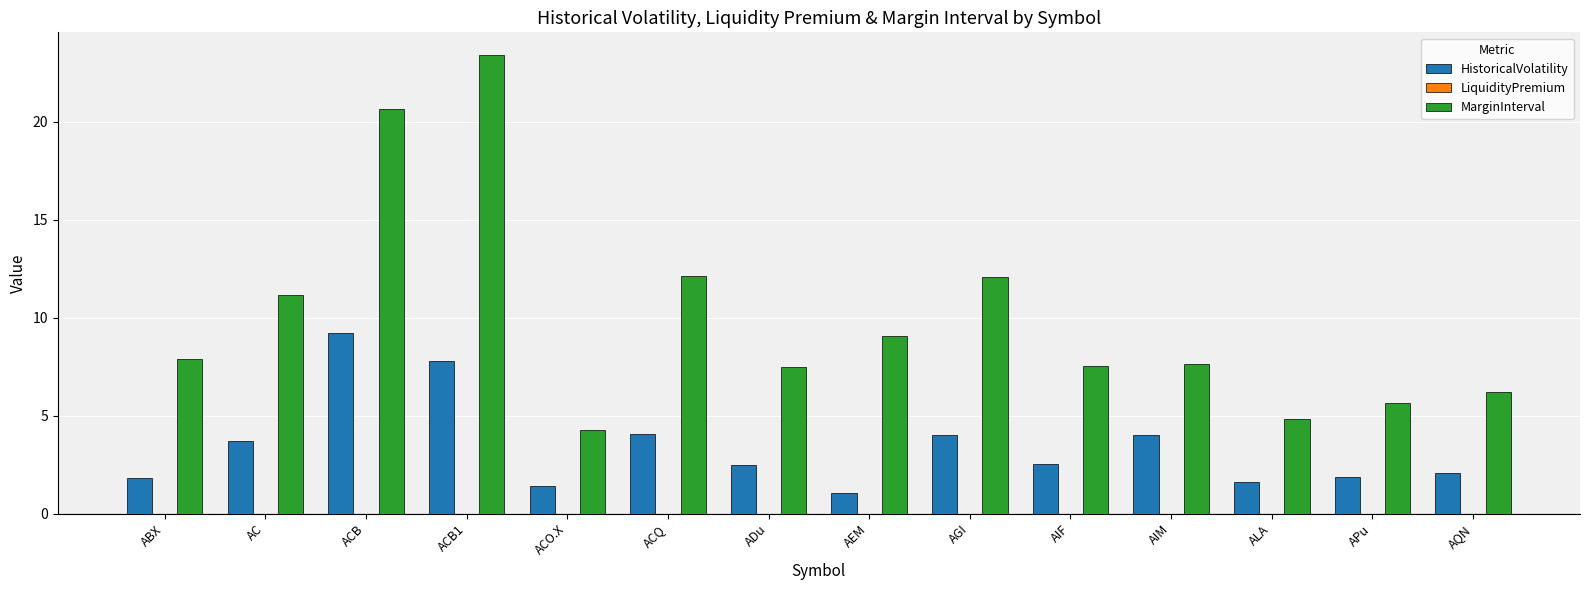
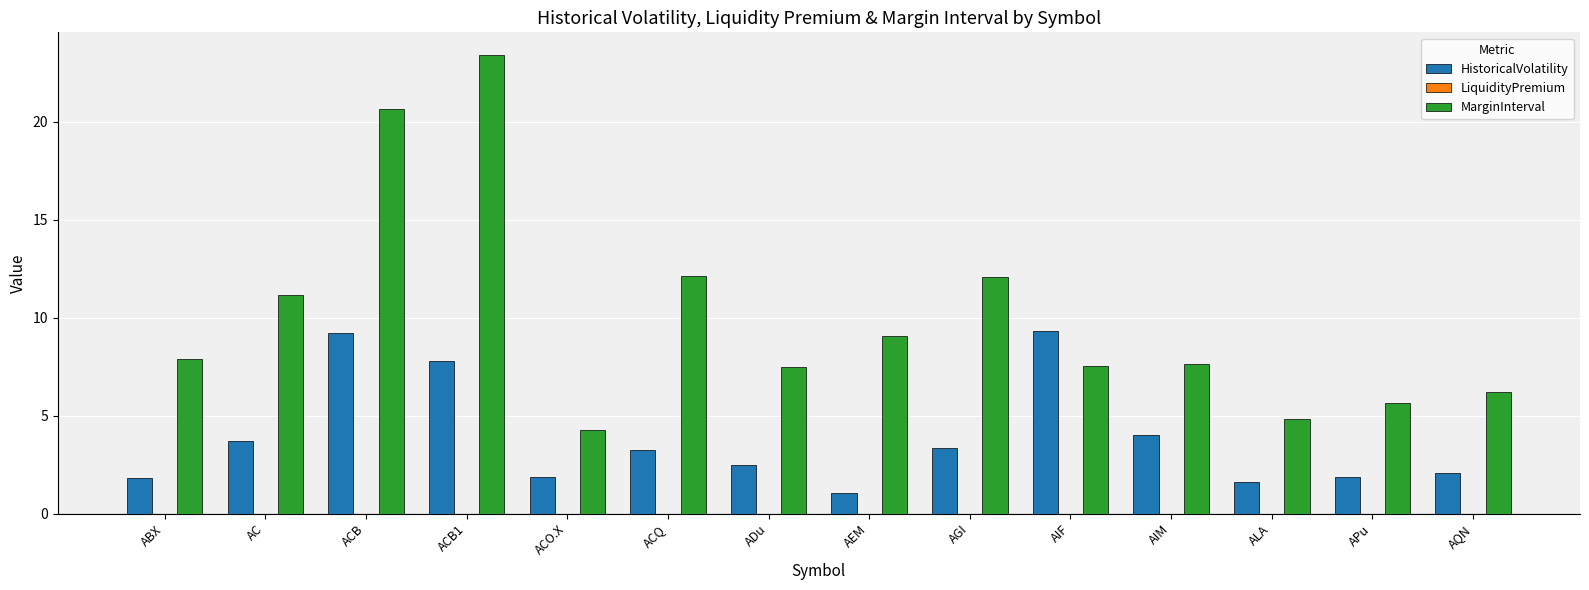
HistoricalVolatility, ACO.X: 1.4 -> 1.9
HistoricalVolatility, ACQ: 4.0 -> 3.3
HistoricalVolatility, AGI: 4.0 -> 3.3
HistoricalVolatility, AIF: 2.5 -> 9.3
